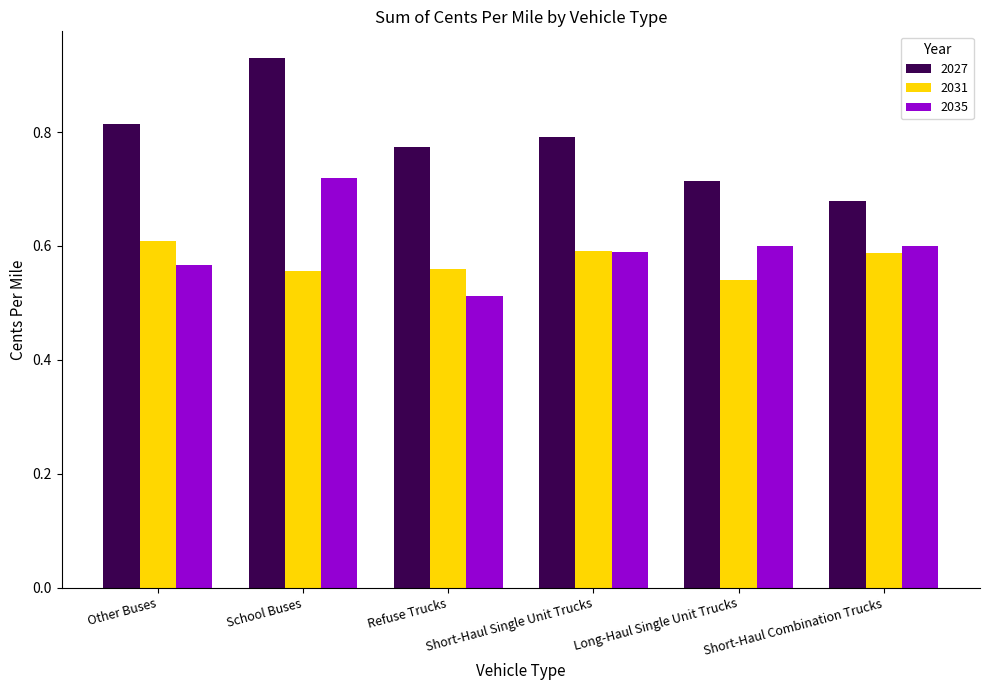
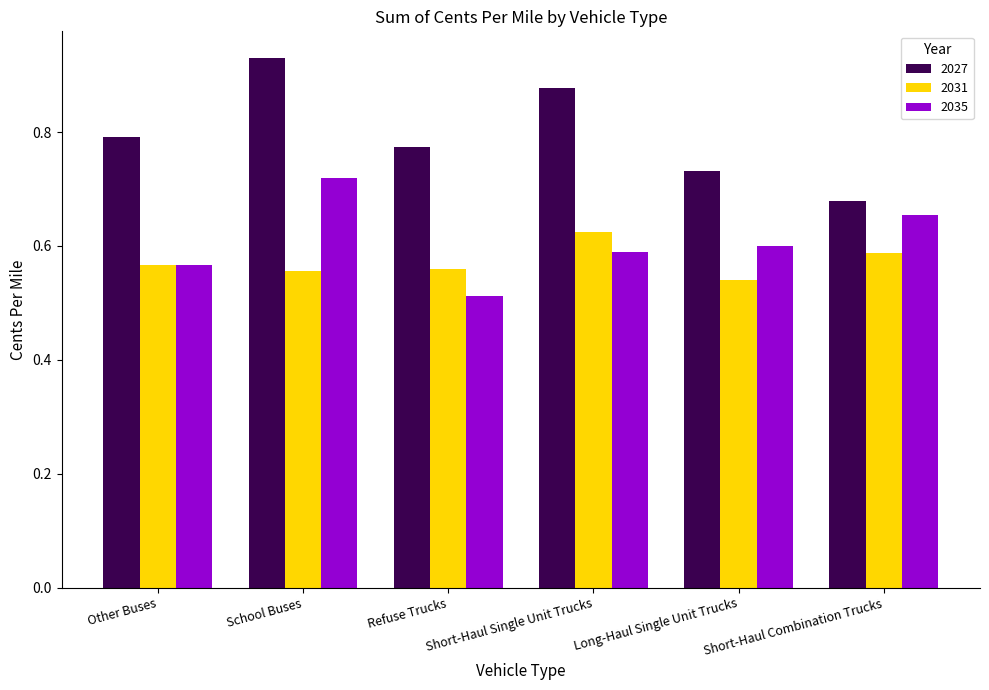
2027, Other Buses: 0.81 -> 0.79
2031, Other Buses: 0.61 -> 0.57
2027, Short-Haul Single Unit Trucks: 0.79 -> 0.88
2031, Short-Haul Single Unit Trucks: 0.59 -> 0.62
2027, Long-Haul Single Unit Trucks: 0.71 -> 0.73
2035, Short-Haul Combination Trucks: 0.60 -> 0.65
